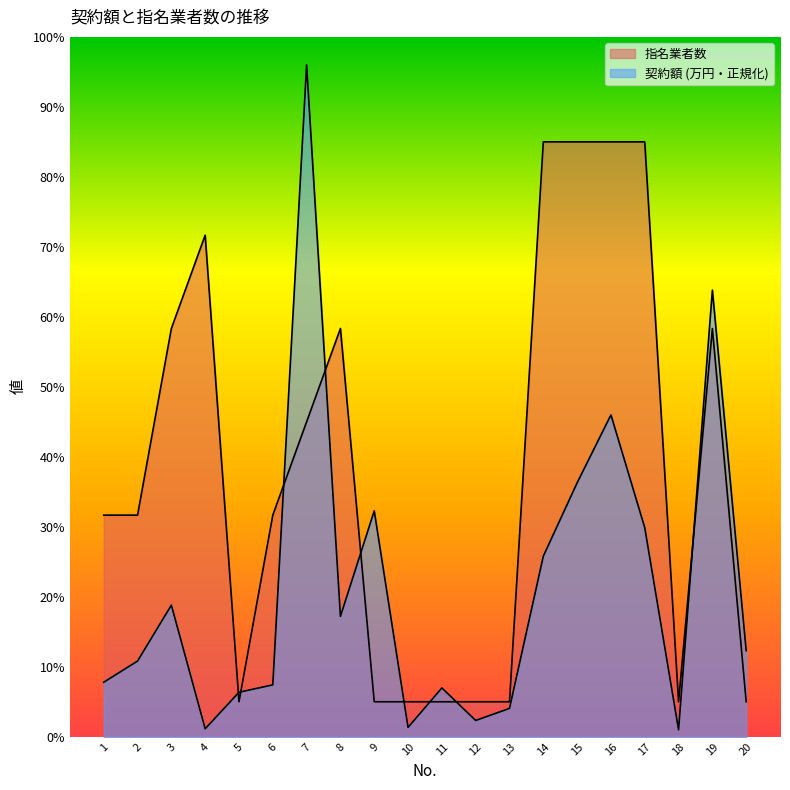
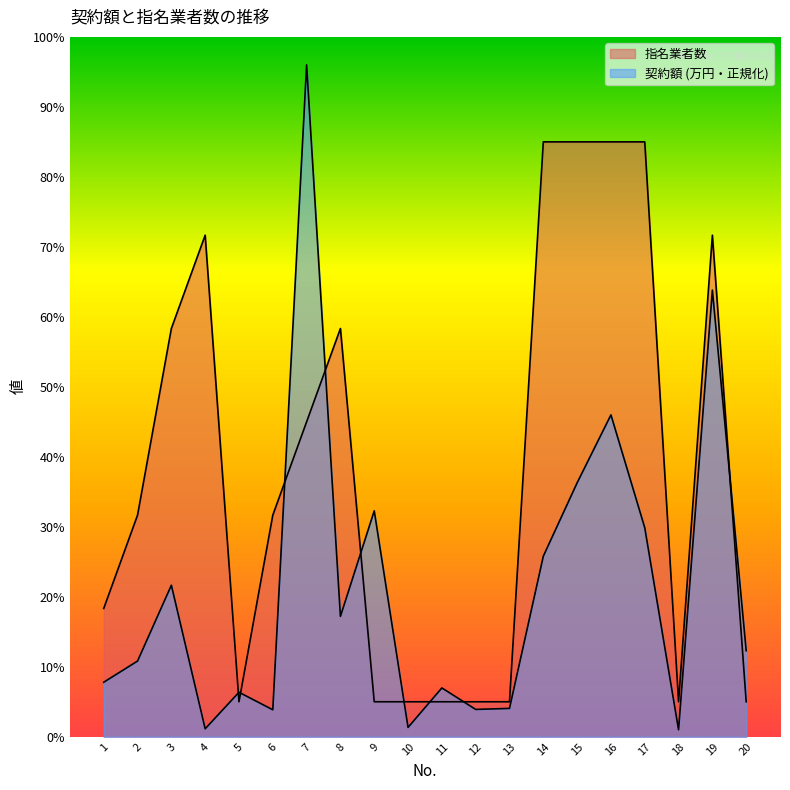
指名業者数, 1: 32% -> 18%
契約額 (万円・正規化), 3: 19% -> 22%
契約額 (万円・正規化), 6: 7% -> 4%
契約額 (万円・正規化), 12: 2% -> 4%
指名業者数, 19: 58% -> 72%
